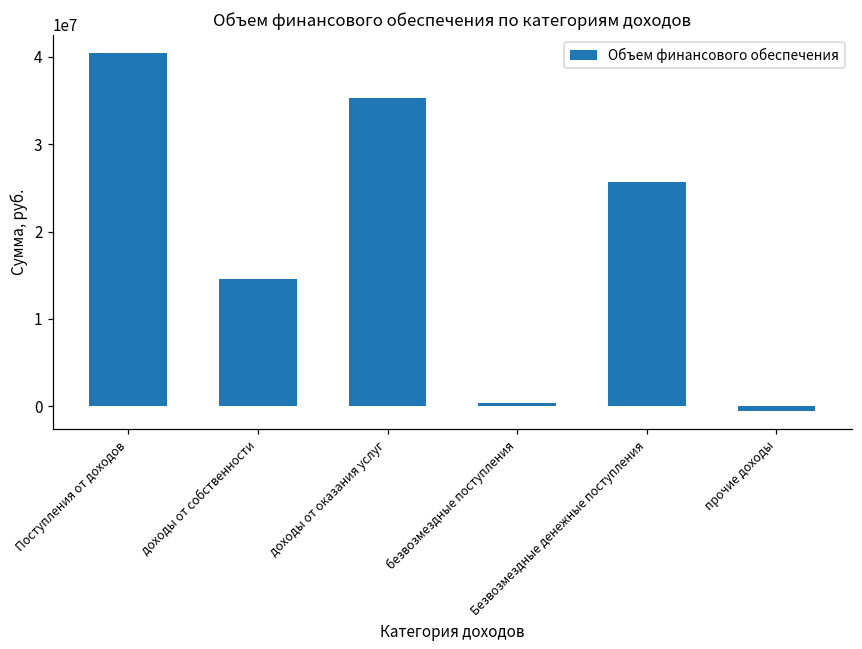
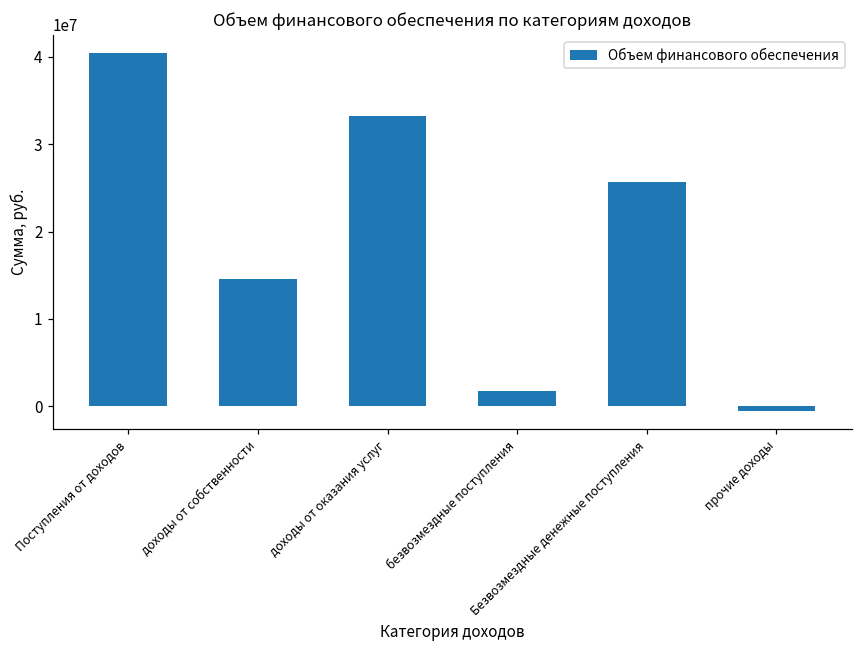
доходы от оказания услуг: 35000000 -> 33000000
безвозмездные поступления: 0 -> 2000000
